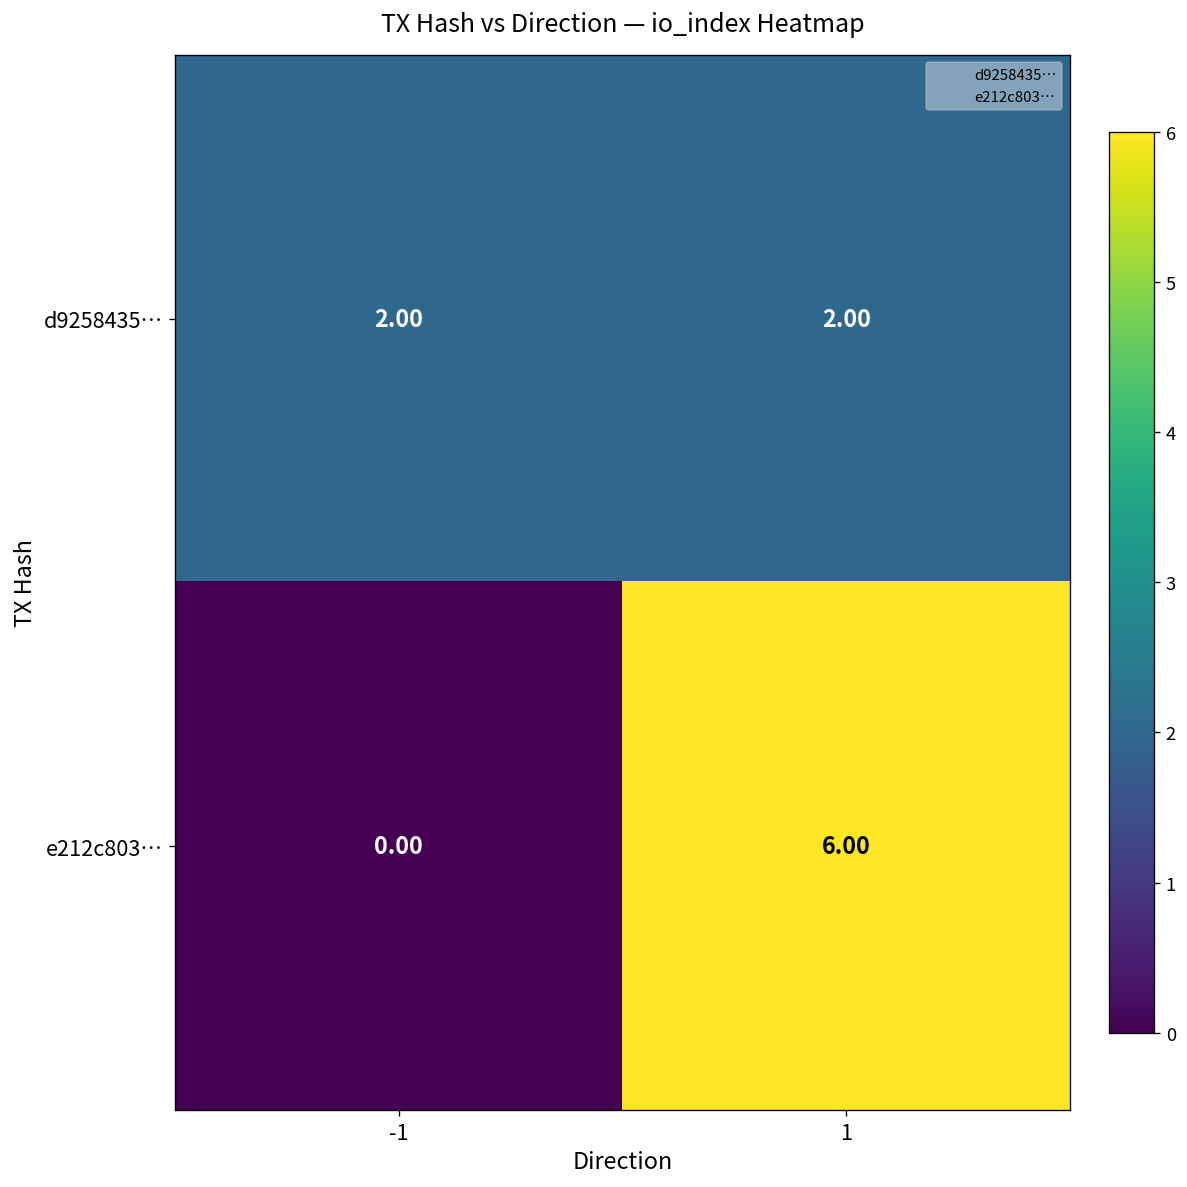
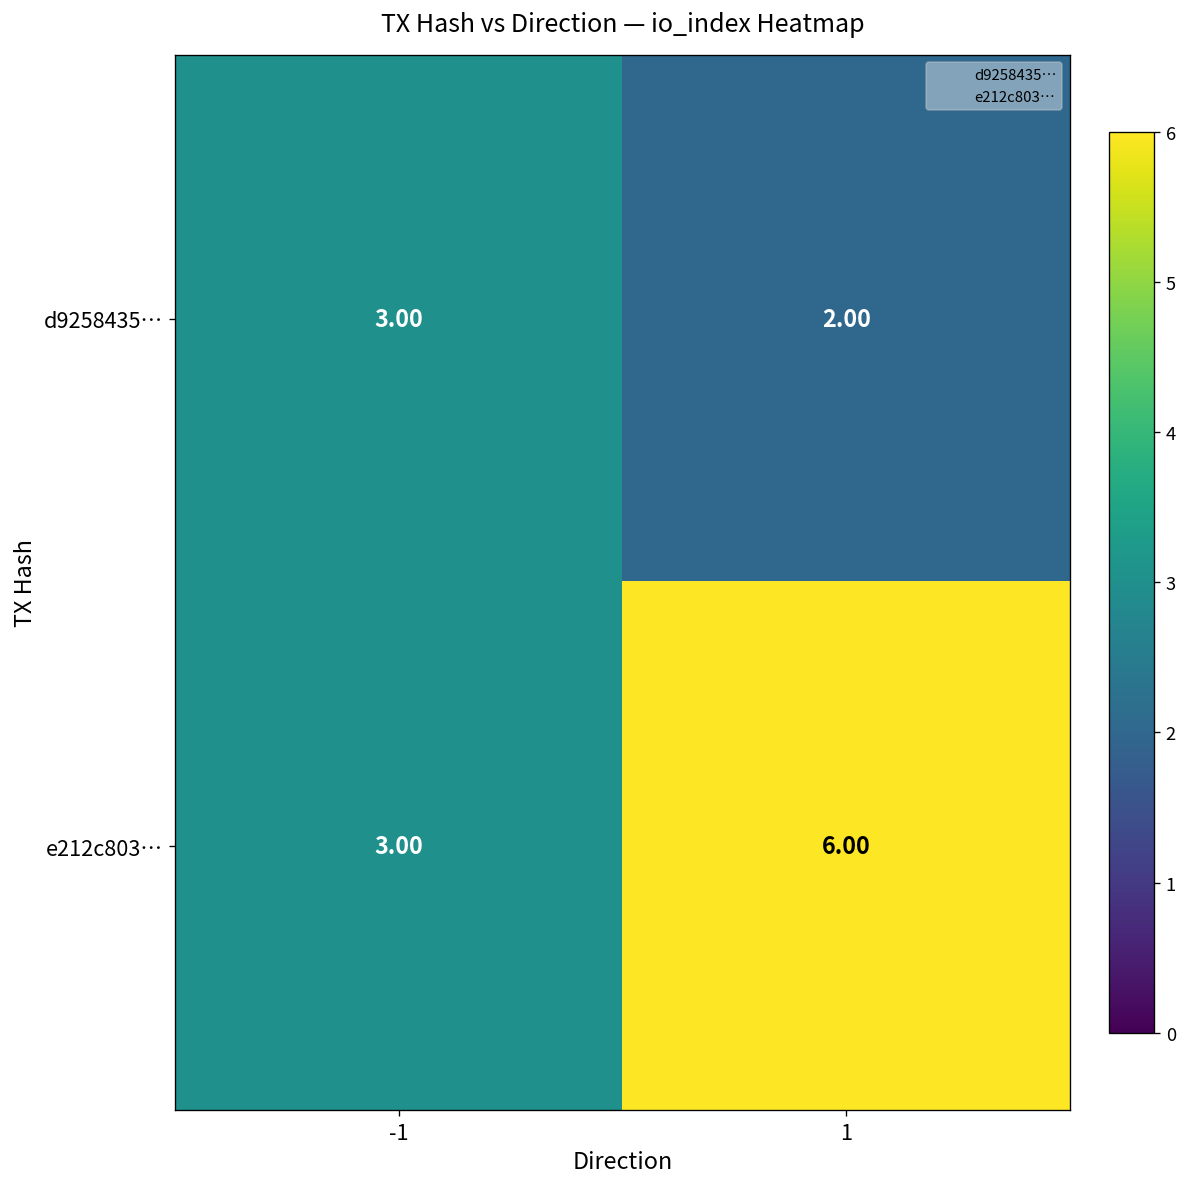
d9258435…, -1: 2.00 -> 3.00
e212c803…, -1: 0.00 -> 3.00
